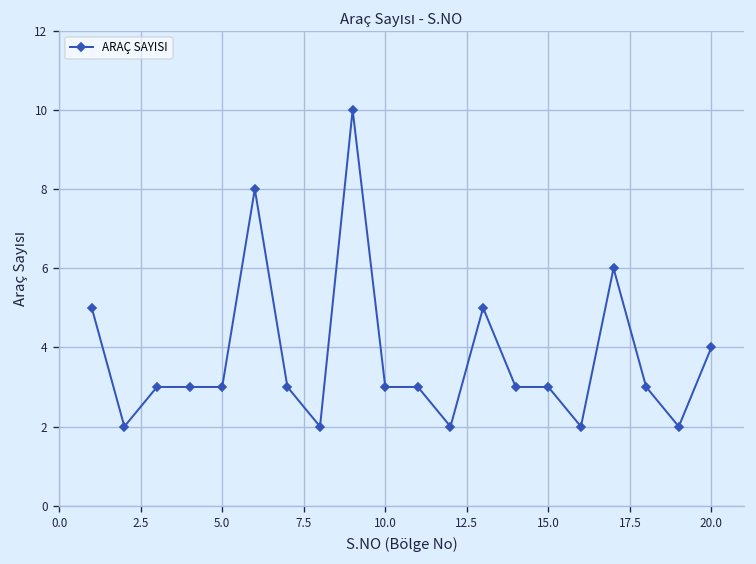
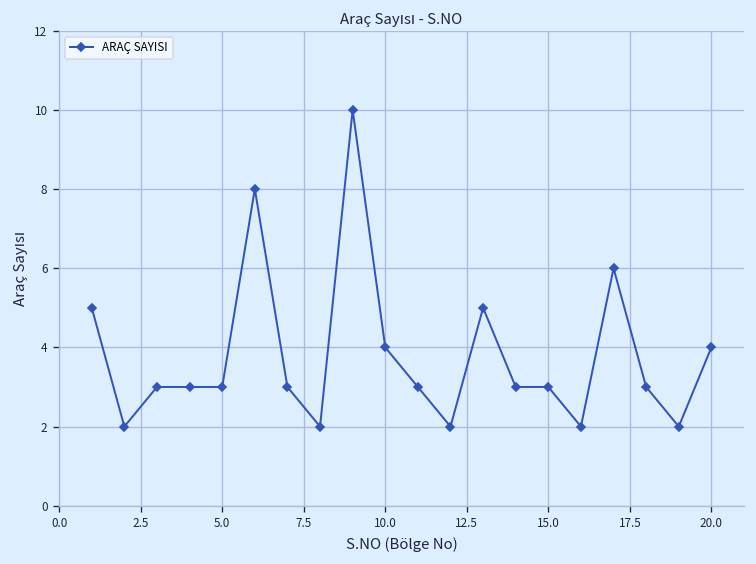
10.0: 3 -> 4
